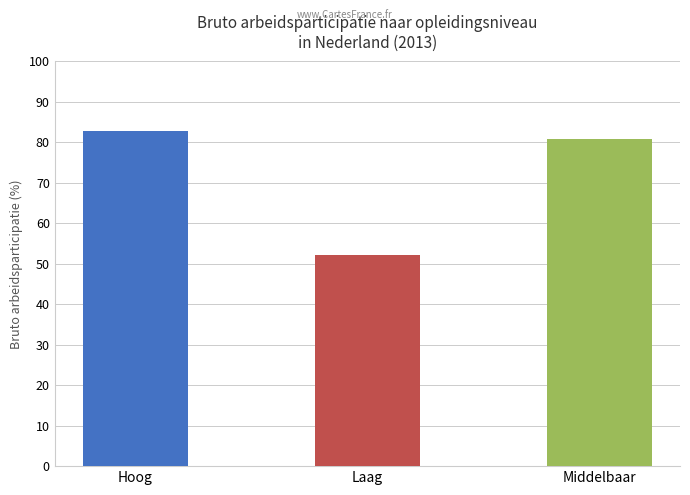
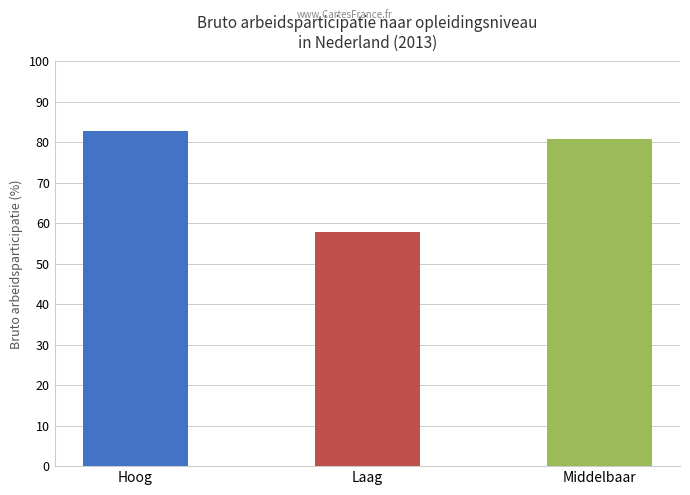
Laag: 52 -> 58
